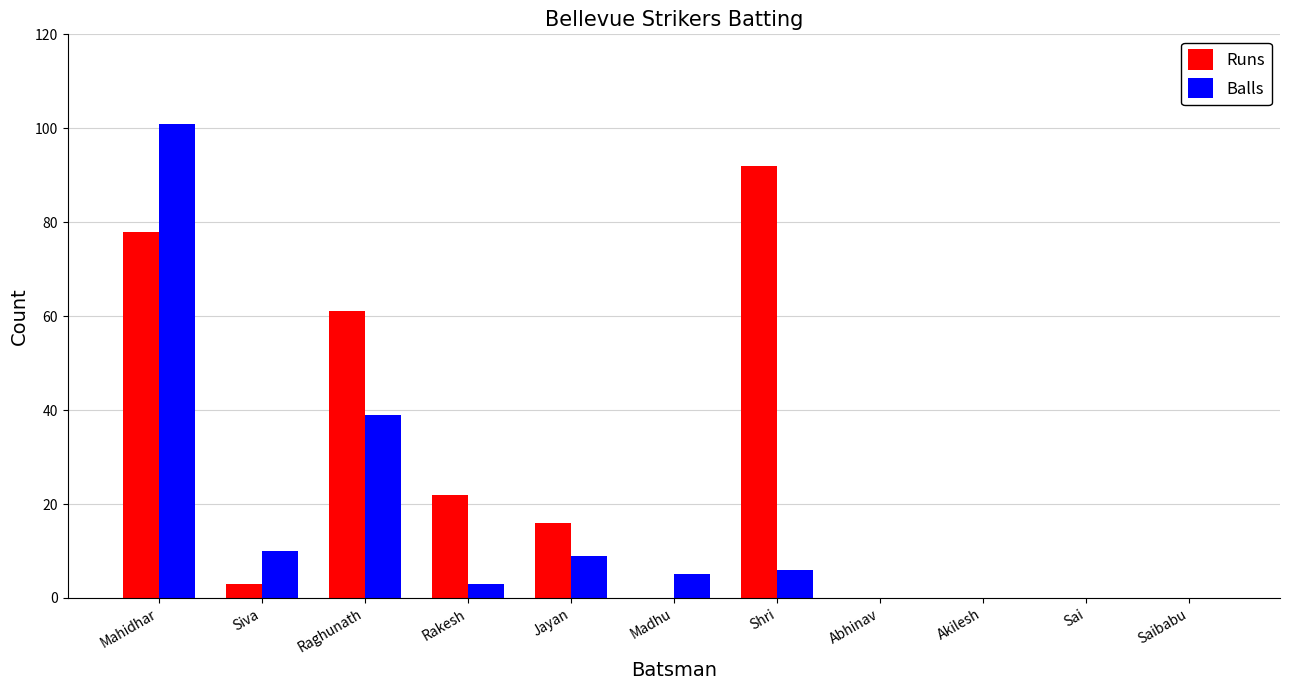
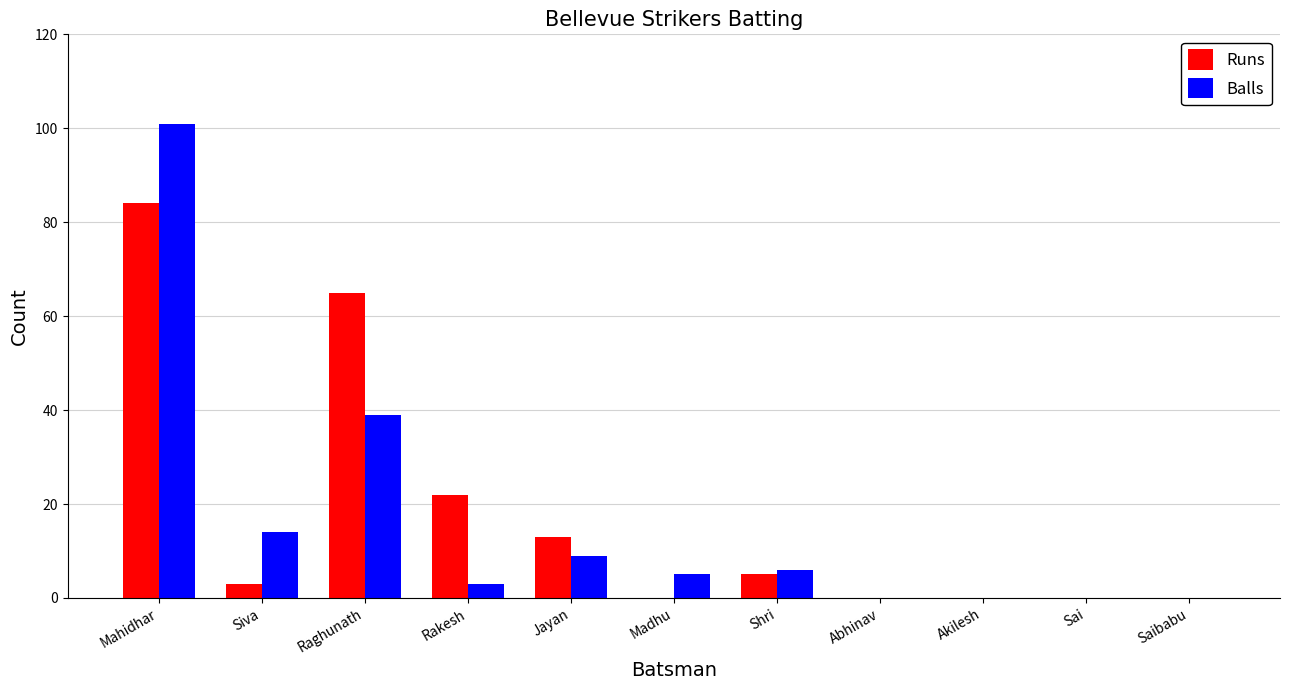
Runs, Mahidhar: 78 -> 84
Balls, Siva: 10 -> 14
Runs, Raghunath: 61 -> 65
Runs, Jayan: 16 -> 13
Runs, Shri: 92 -> 5
